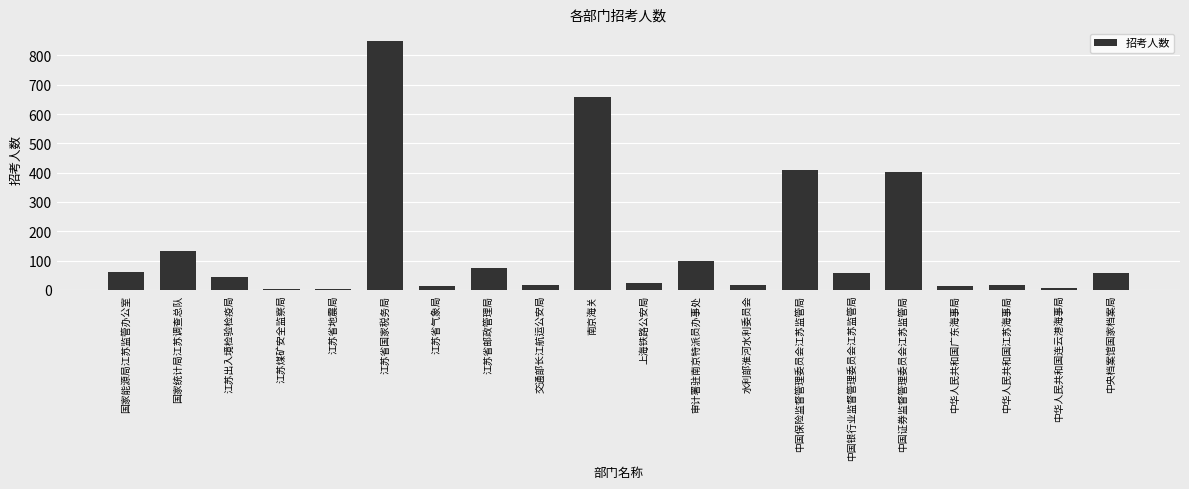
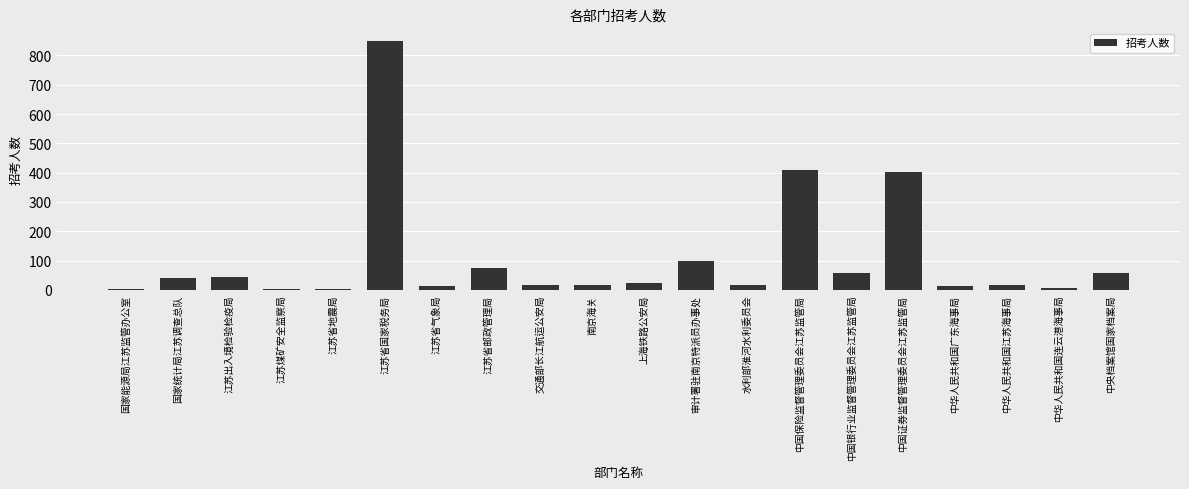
国家能源局江苏监管办公室: 60 -> 0
国家统计局江苏调查总队: 130 -> 40
南京海关: 660 -> 20
